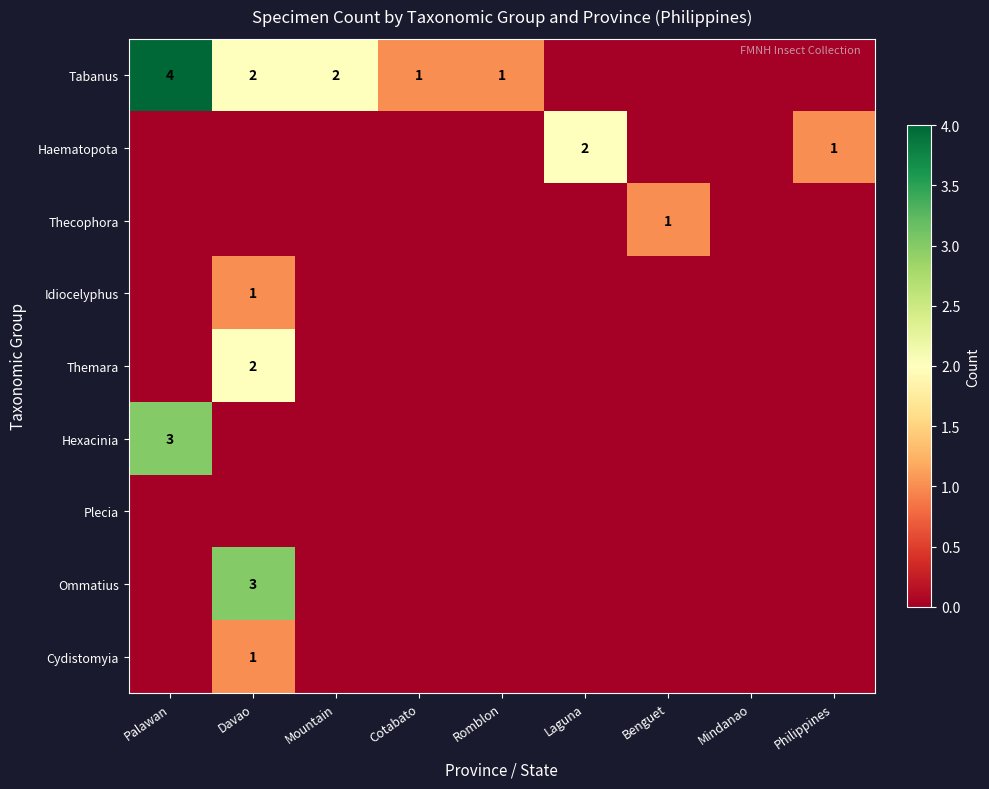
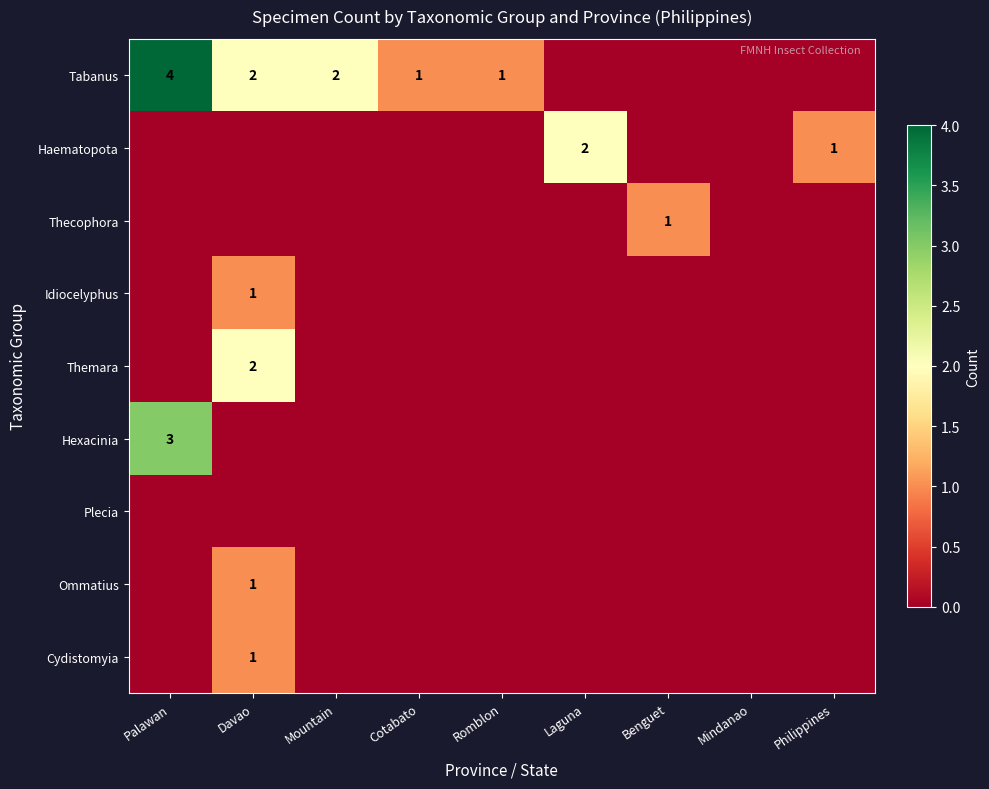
Ommatius, Davao: 3 -> 1
